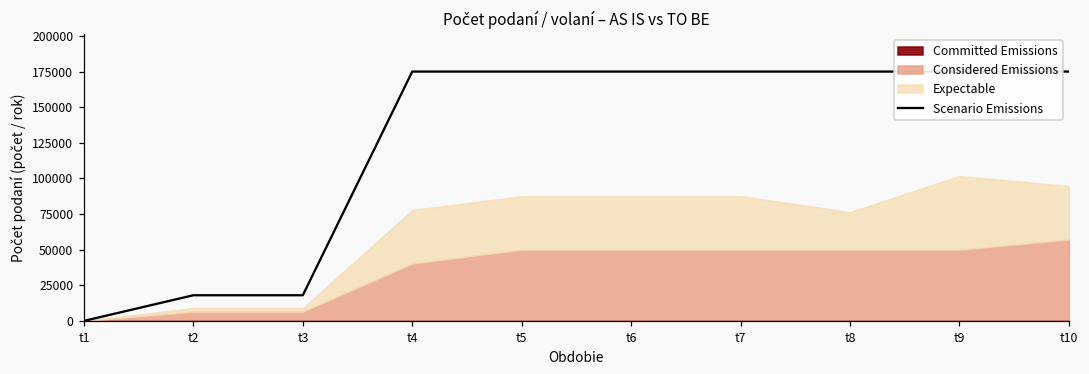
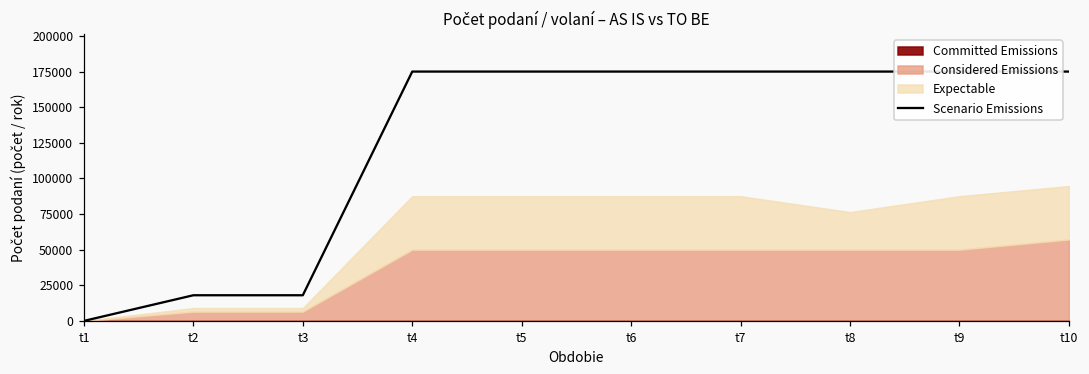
Considered Emissions, t4: 40000 -> 50000
Expectable, t9: 52000 -> 38000
